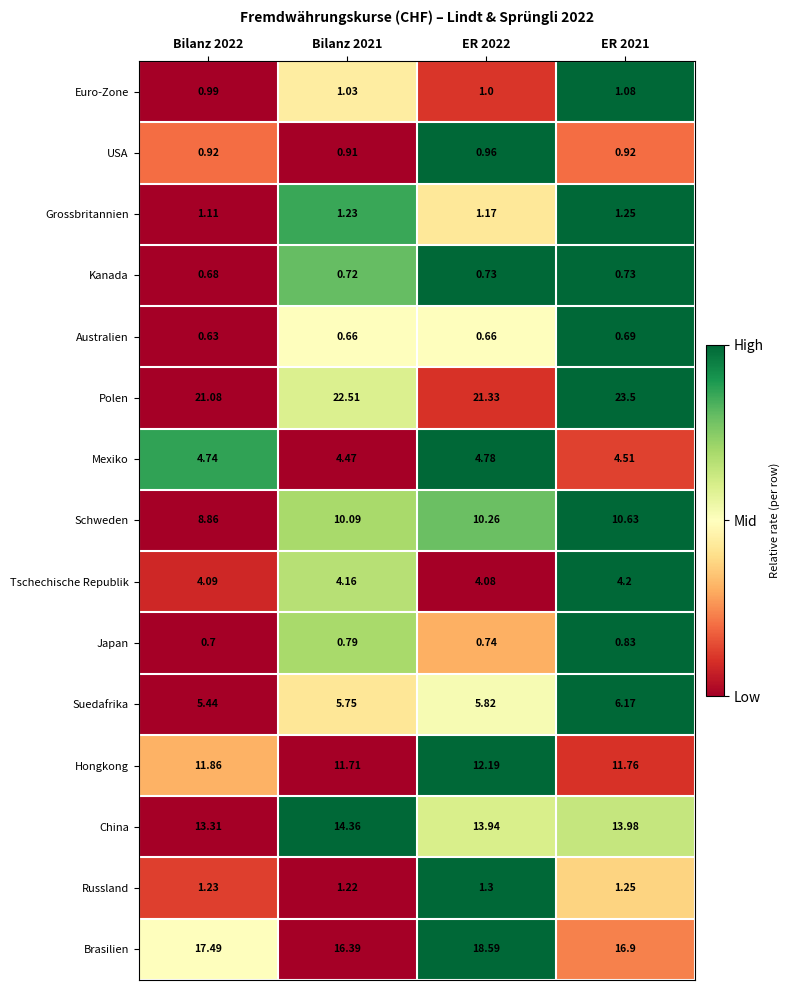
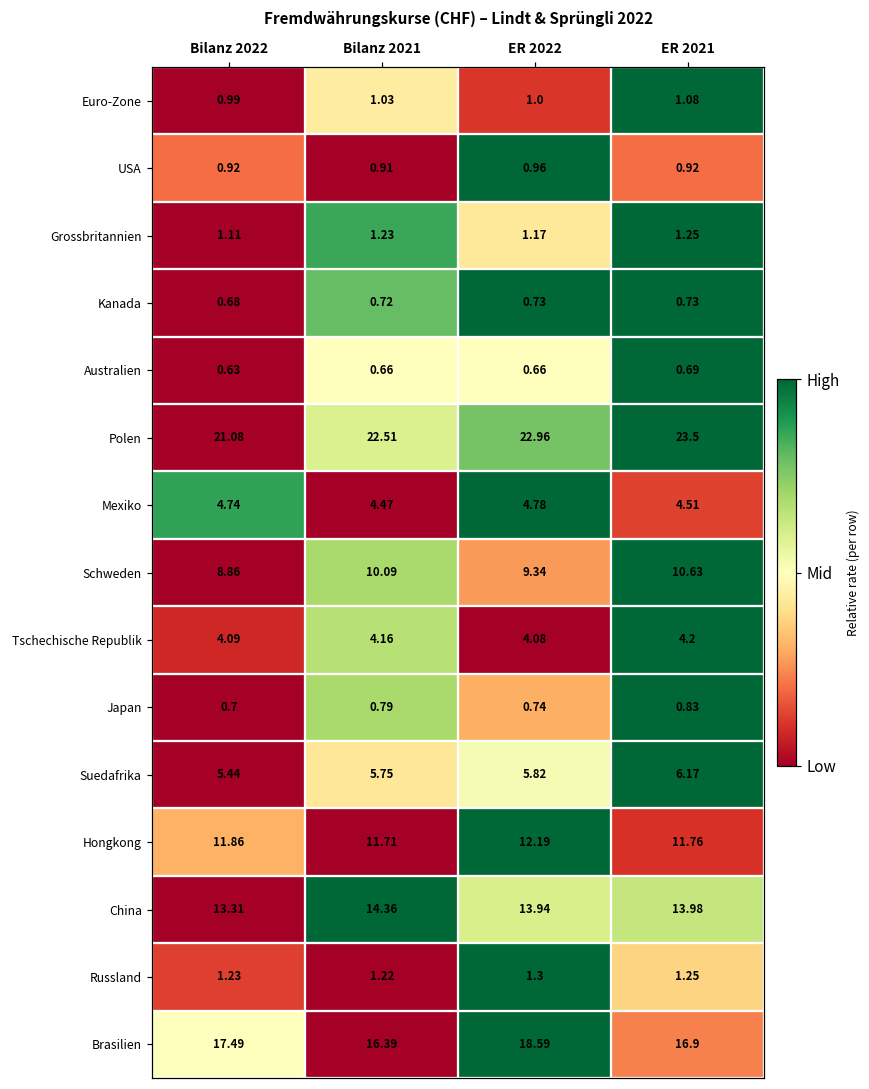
Polen, ER 2022: 21.33 -> 22.96
Schweden, ER 2022: 10.26 -> 9.34
